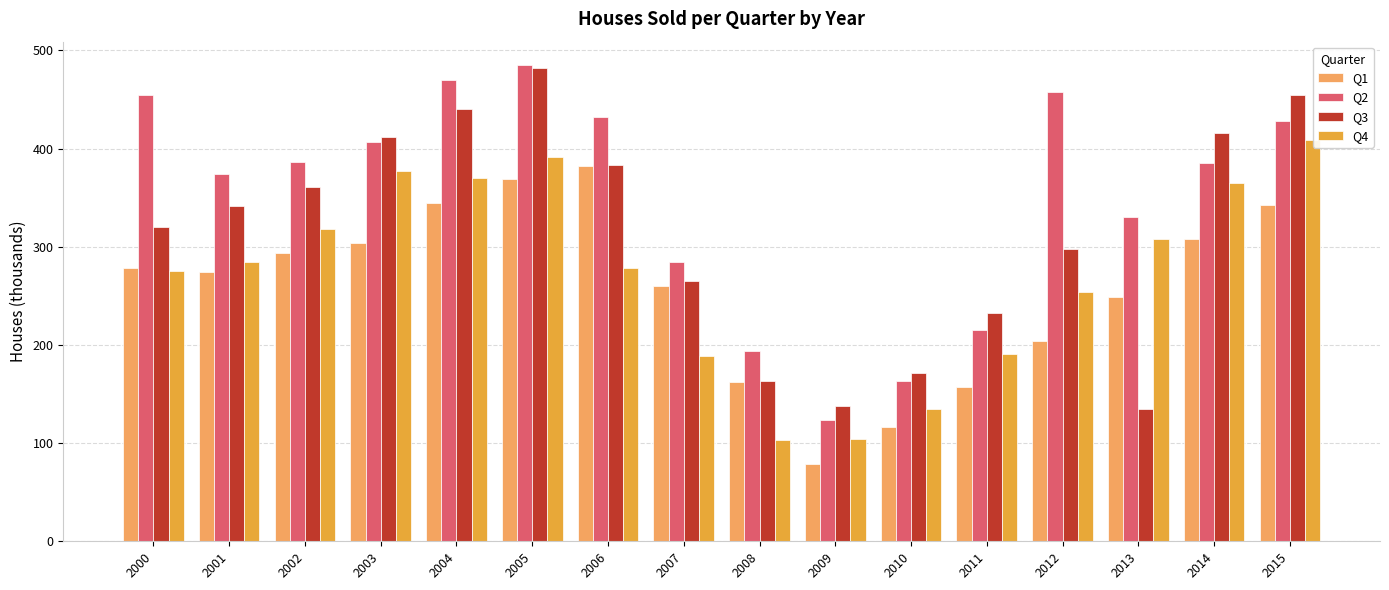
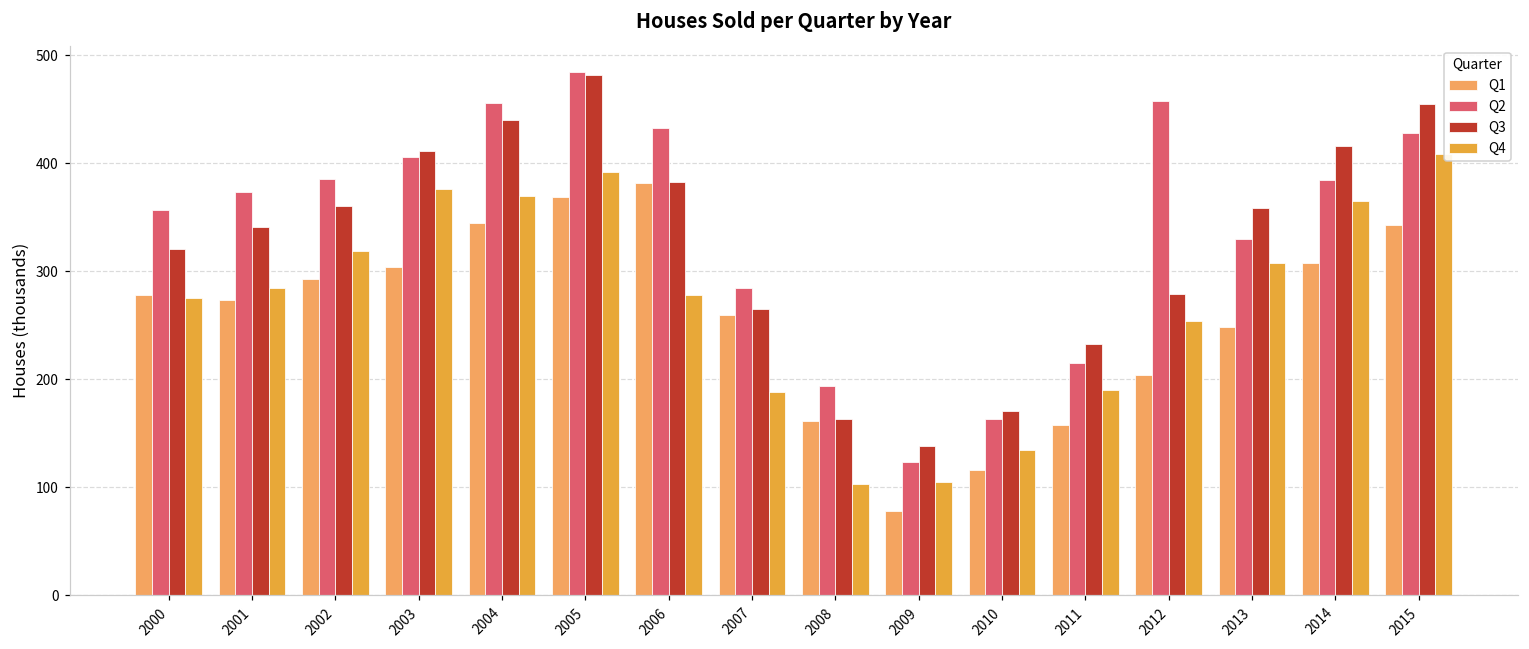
Q2, 2000: 460 -> 360
Q2, 2004: 470 -> 460
Q3, 2012: 300 -> 280
Q3, 2013: 130 -> 360
